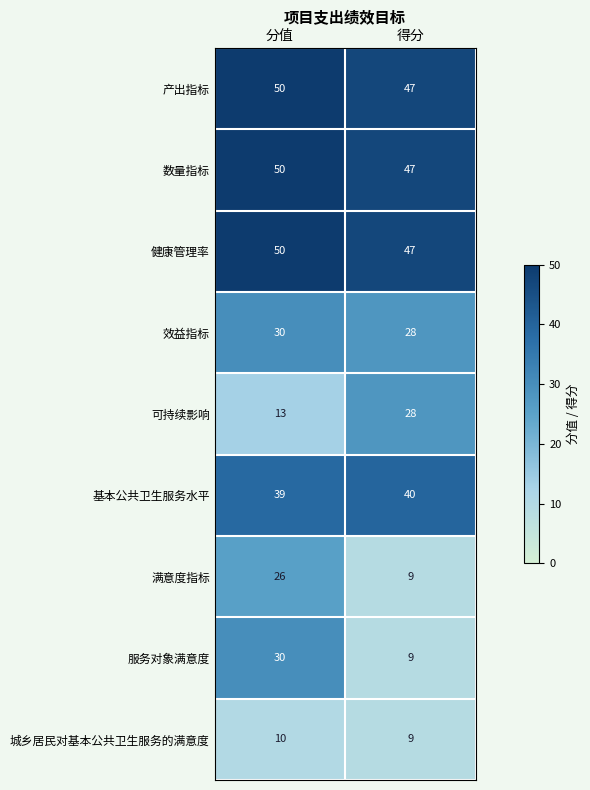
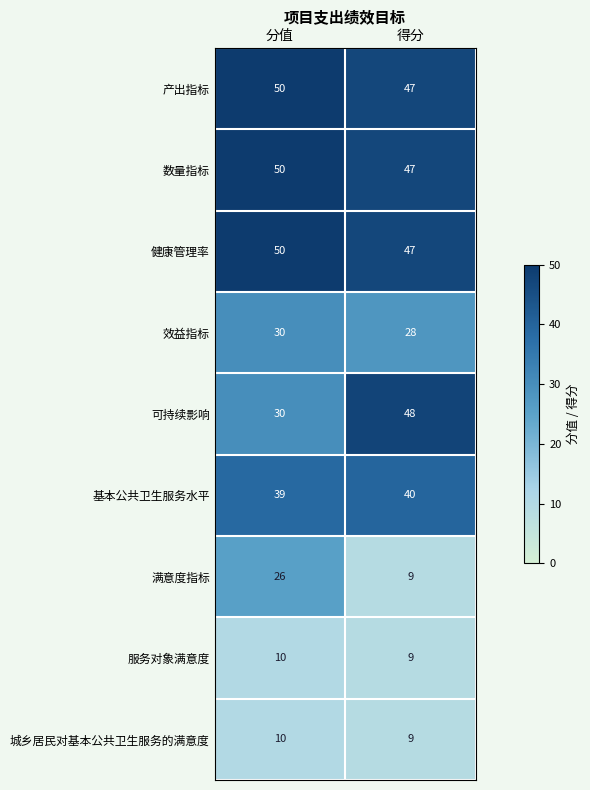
可持续影响, 分值: 13 -> 30
可持续影响, 得分: 28 -> 48
服务对象满意度, 分值: 30 -> 10
